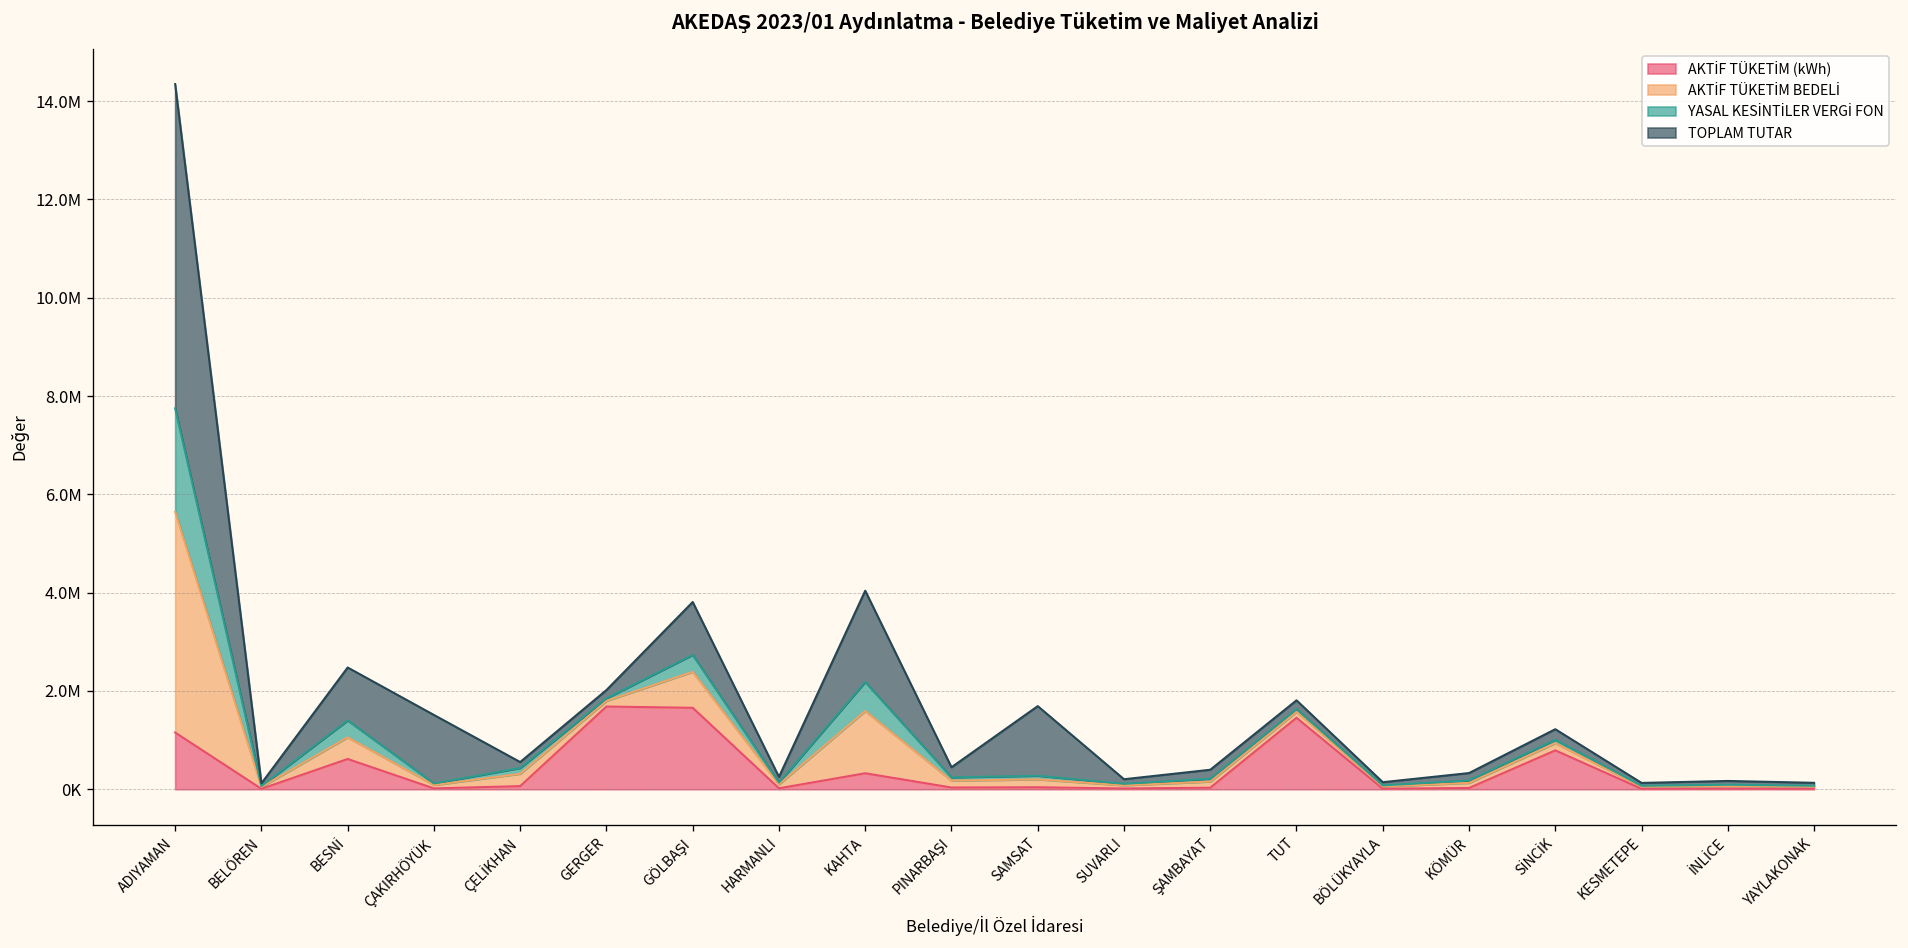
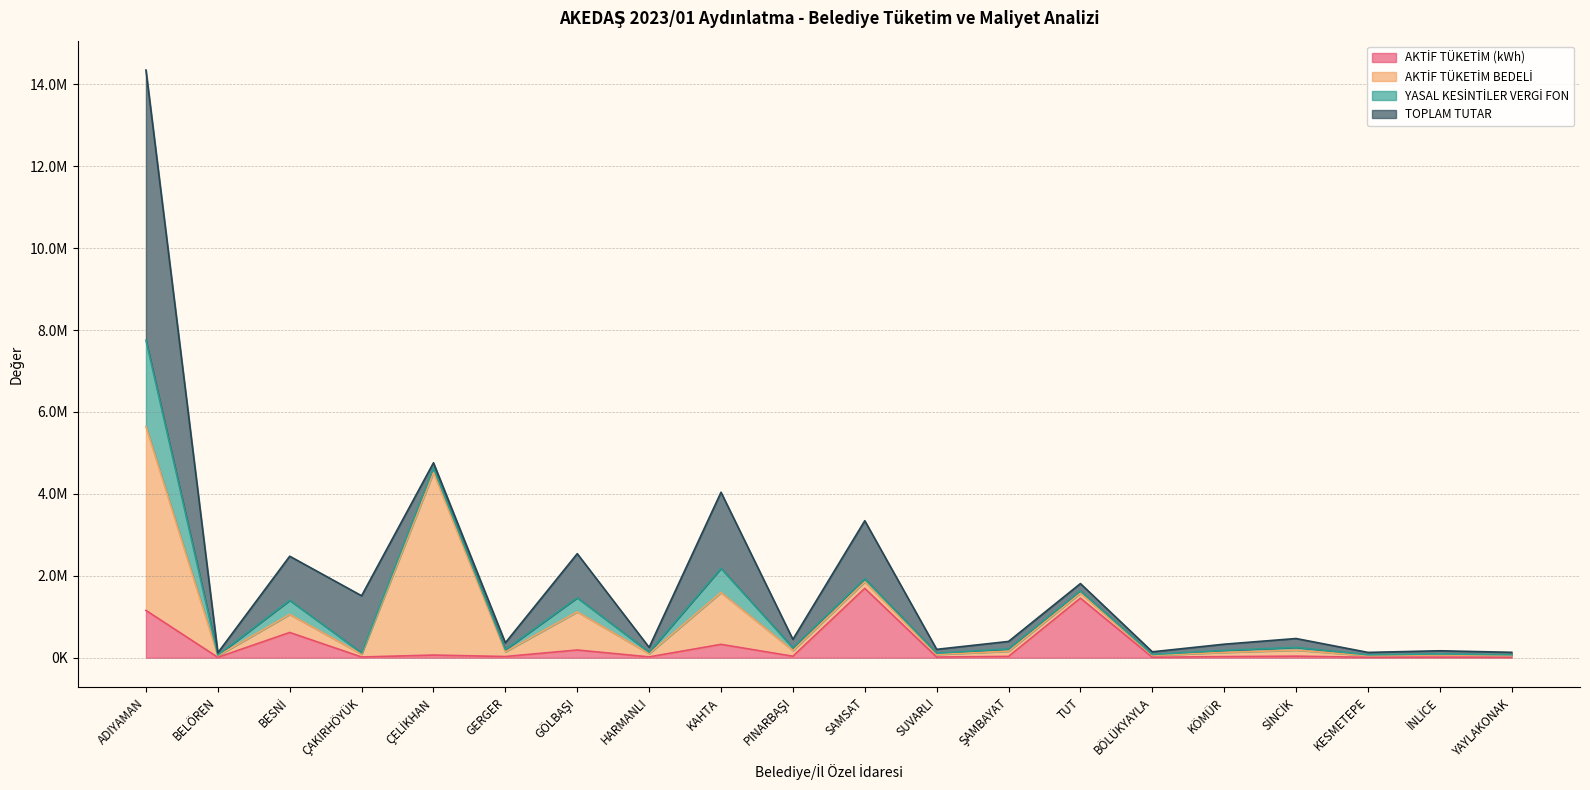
AKTİF TÜKETİM BEDELİ, ÇELİKHAN: 300000 -> 4500000
AKTİF TÜKETİM (kWh), GERGER: 1700000 -> 0
AKTİF TÜKETİM (kWh), GÖLBAŞI: 1700000 -> 200000
AKTİF TÜKETİM BEDELİ, GÖLBAŞI: 700000 -> 900000
AKTİF TÜKETİM (kWh), SAMSAT: 0 -> 1700000
AKTİF TÜKETİM (kWh), SİNCİK: 800000 -> 0
